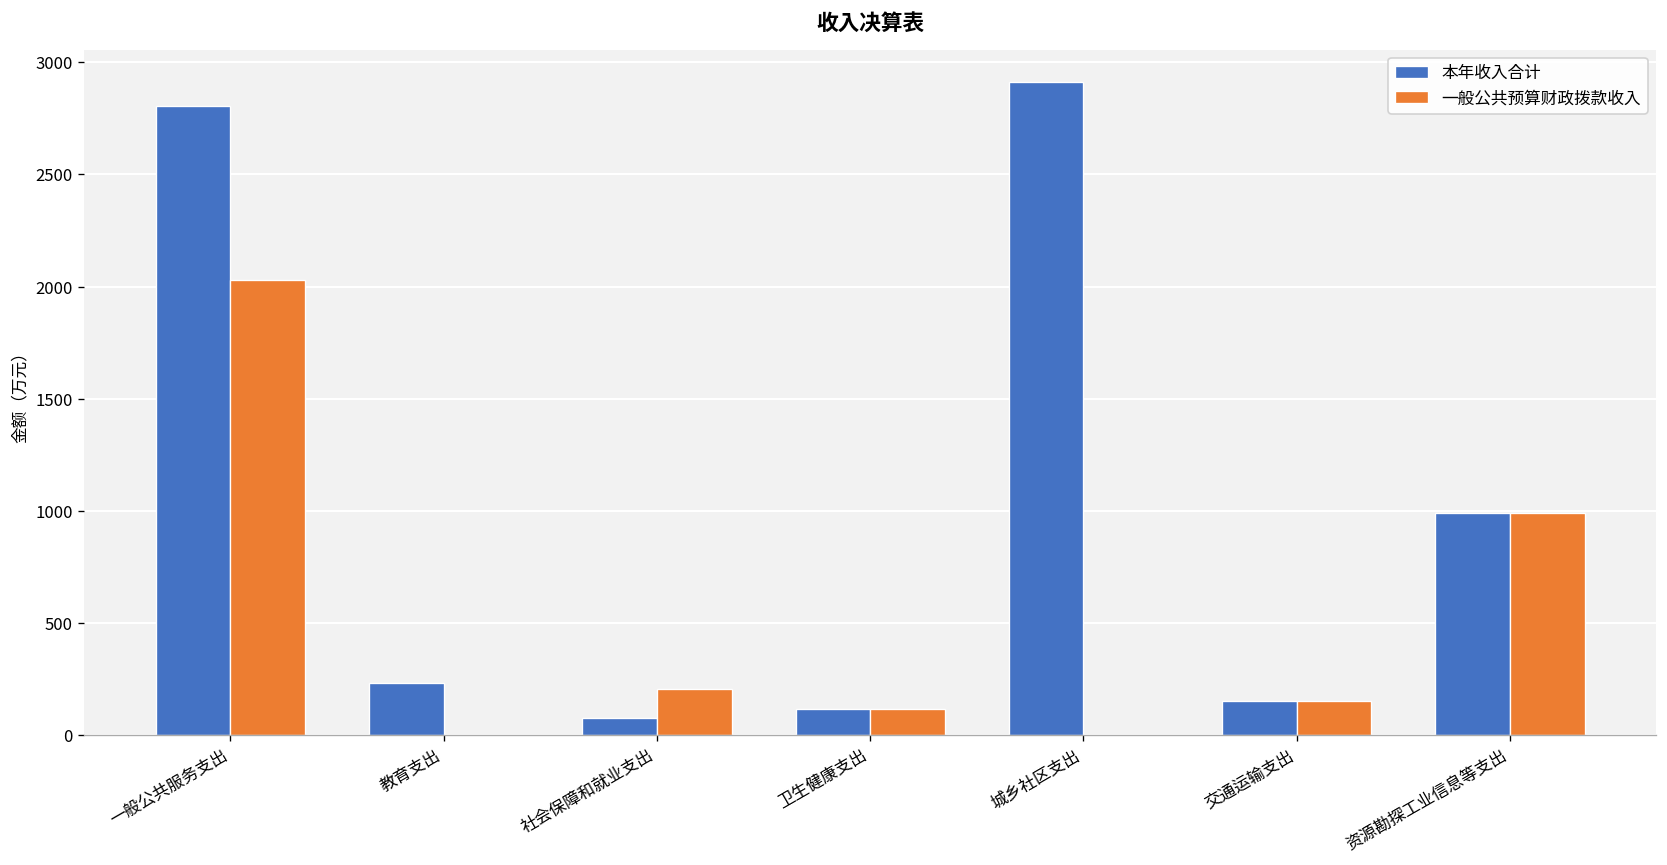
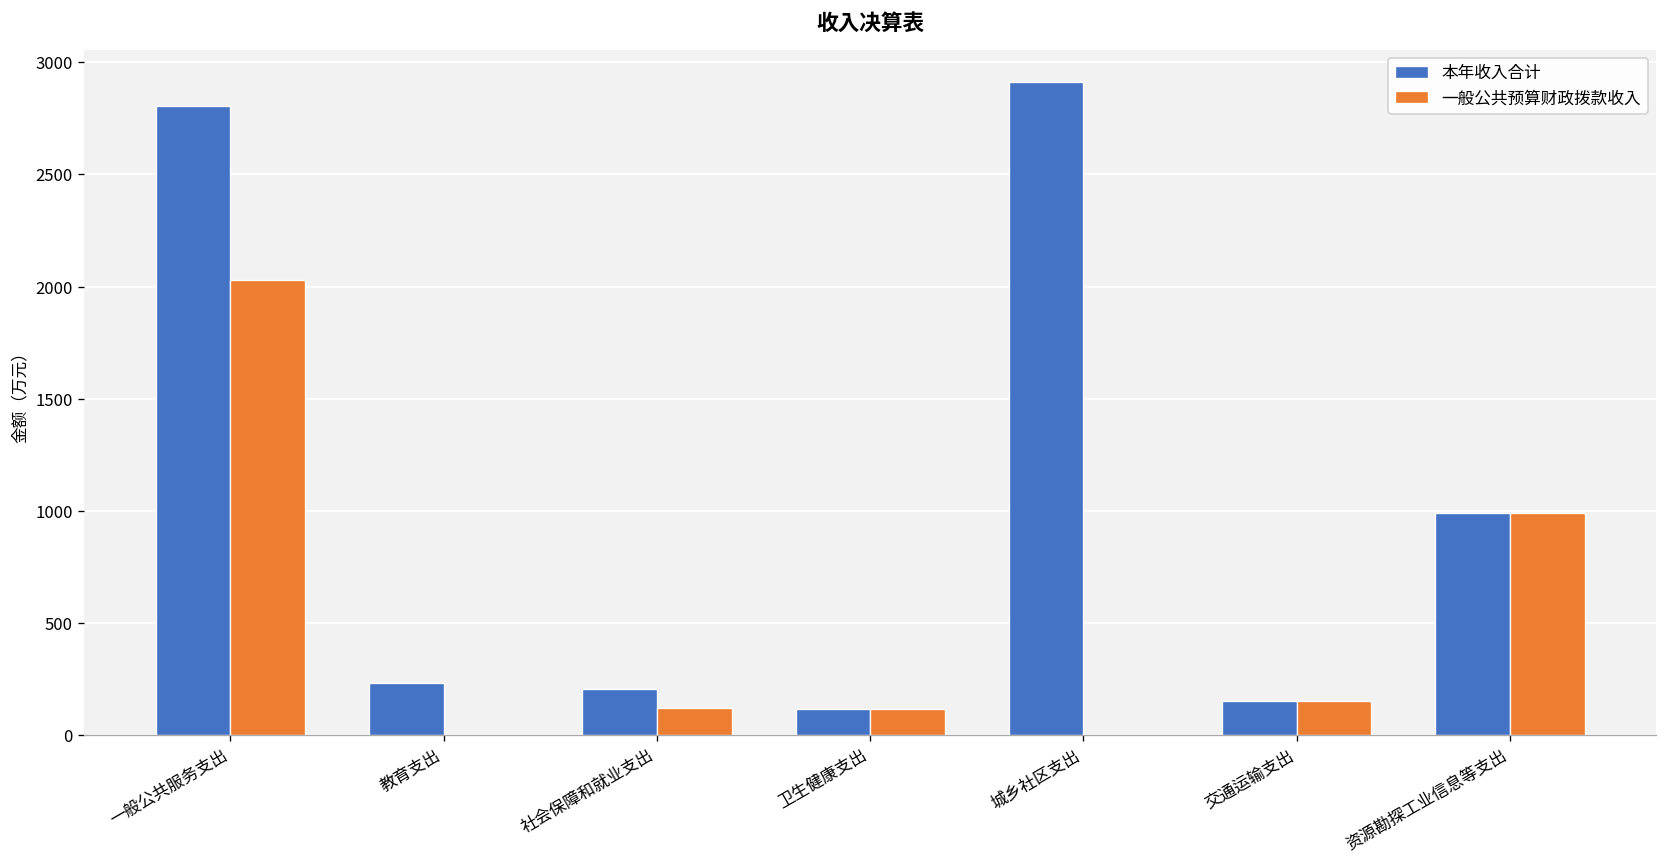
本年收入合计, 社会保障和就业支出: 80 -> 210
一般公共预算财政拨款收入, 社会保障和就业支出: 210 -> 120
